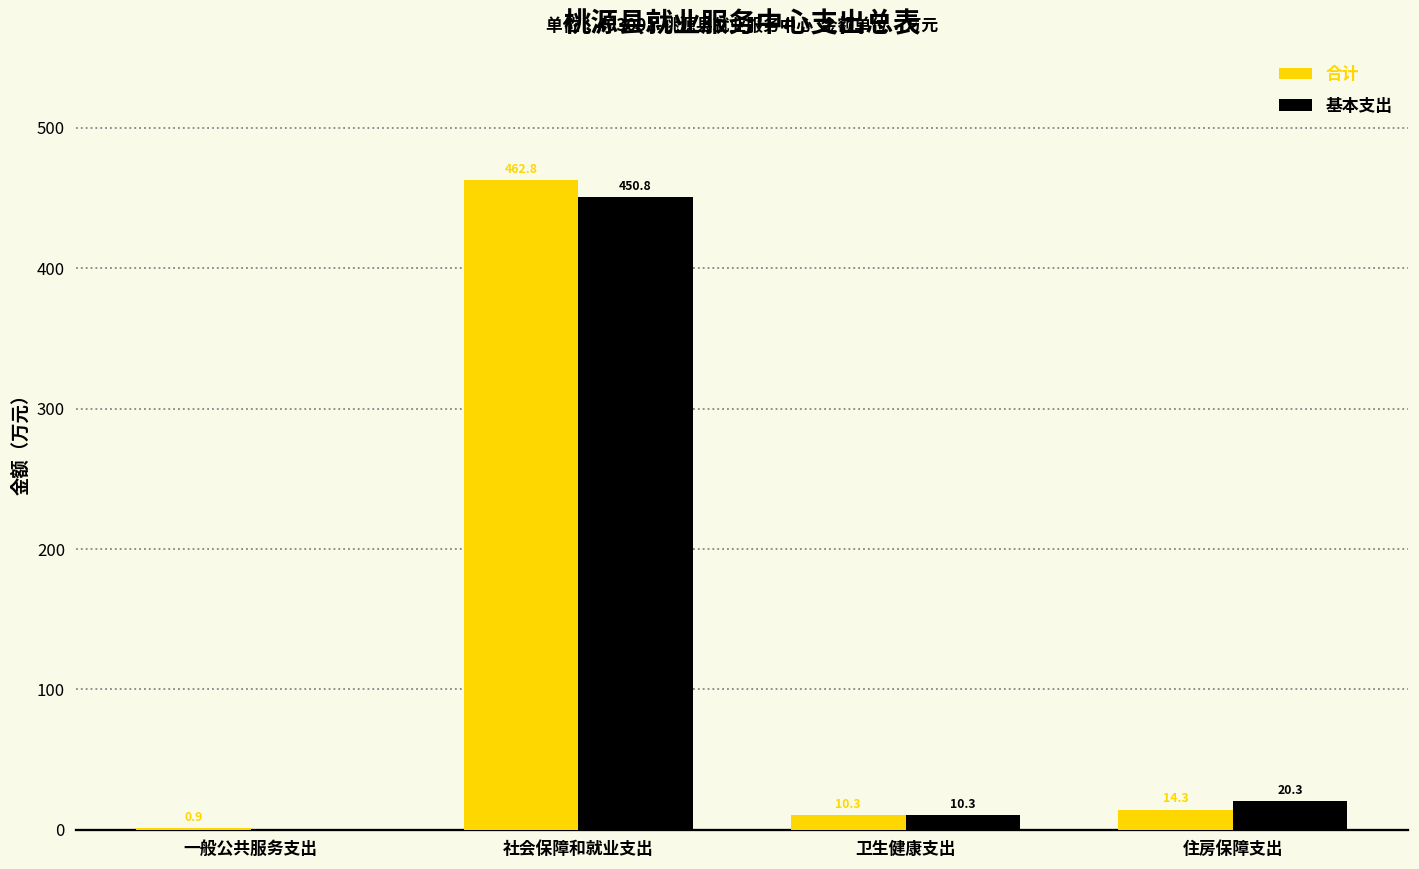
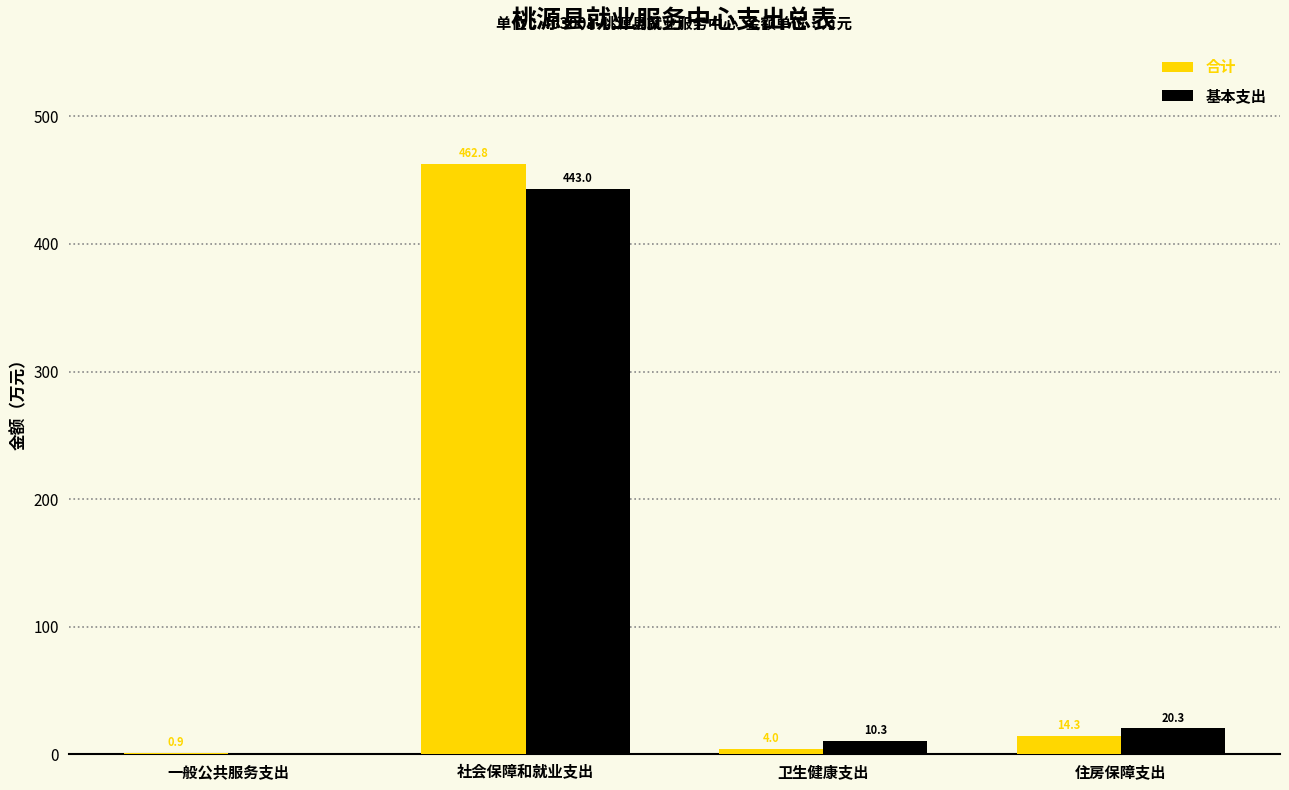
基本支出, 社会保障和就业支出: 450.8 -> 443.0
合计, 卫生健康支出: 10.3 -> 4.0
